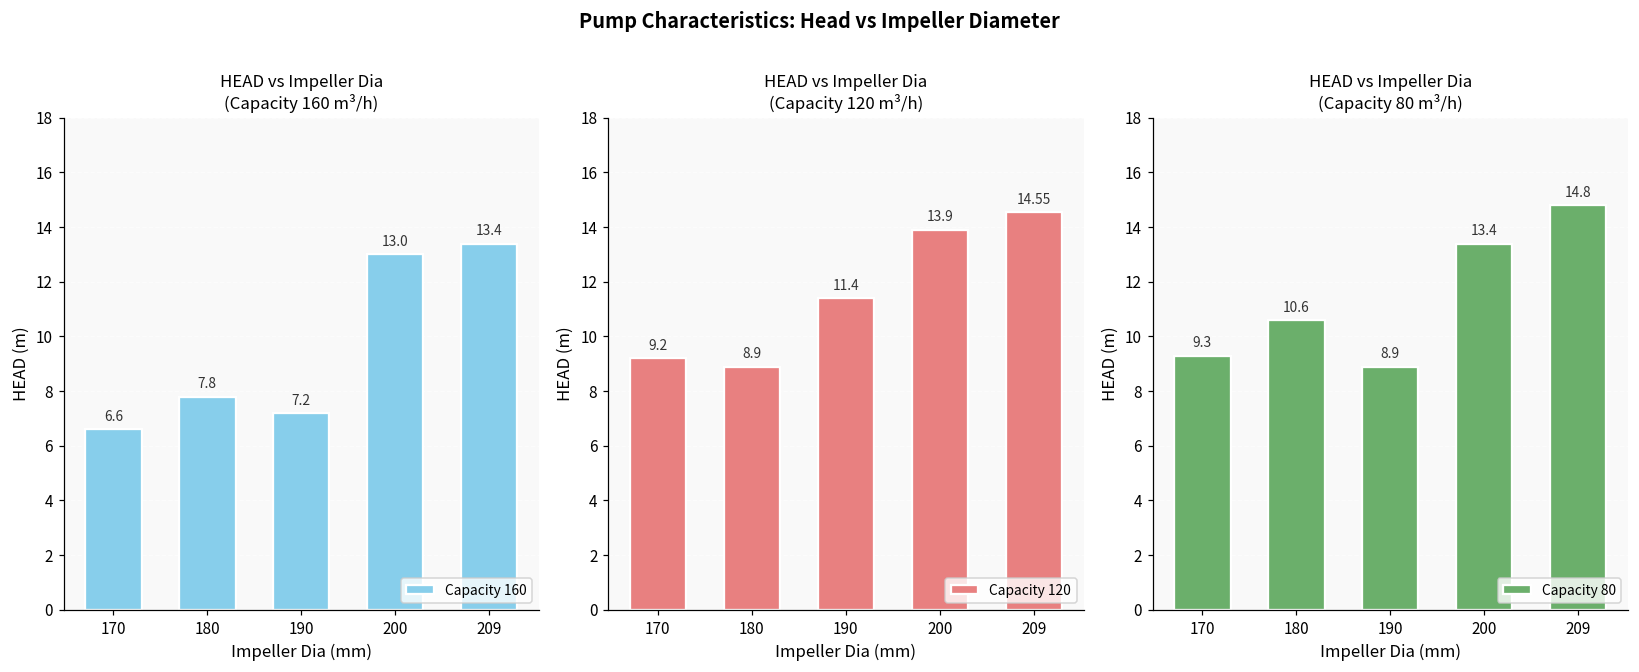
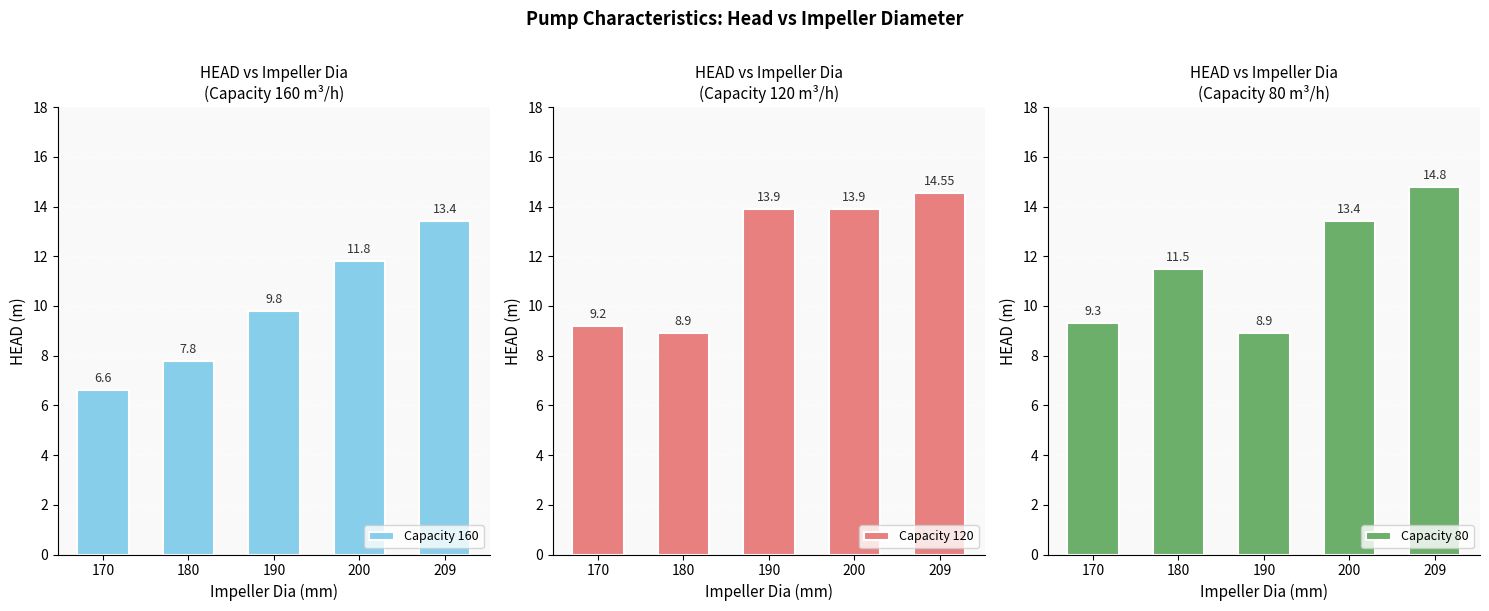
HEAD vs Impeller Dia (Capacity 160 m³/h), 190: 7.2 -> 9.8
HEAD vs Impeller Dia (Capacity 160 m³/h), 200: 13.0 -> 11.8
HEAD vs Impeller Dia (Capacity 120 m³/h), 190: 11.4 -> 13.9
HEAD vs Impeller Dia (Capacity 80 m³/h), 180: 10.6 -> 11.5
